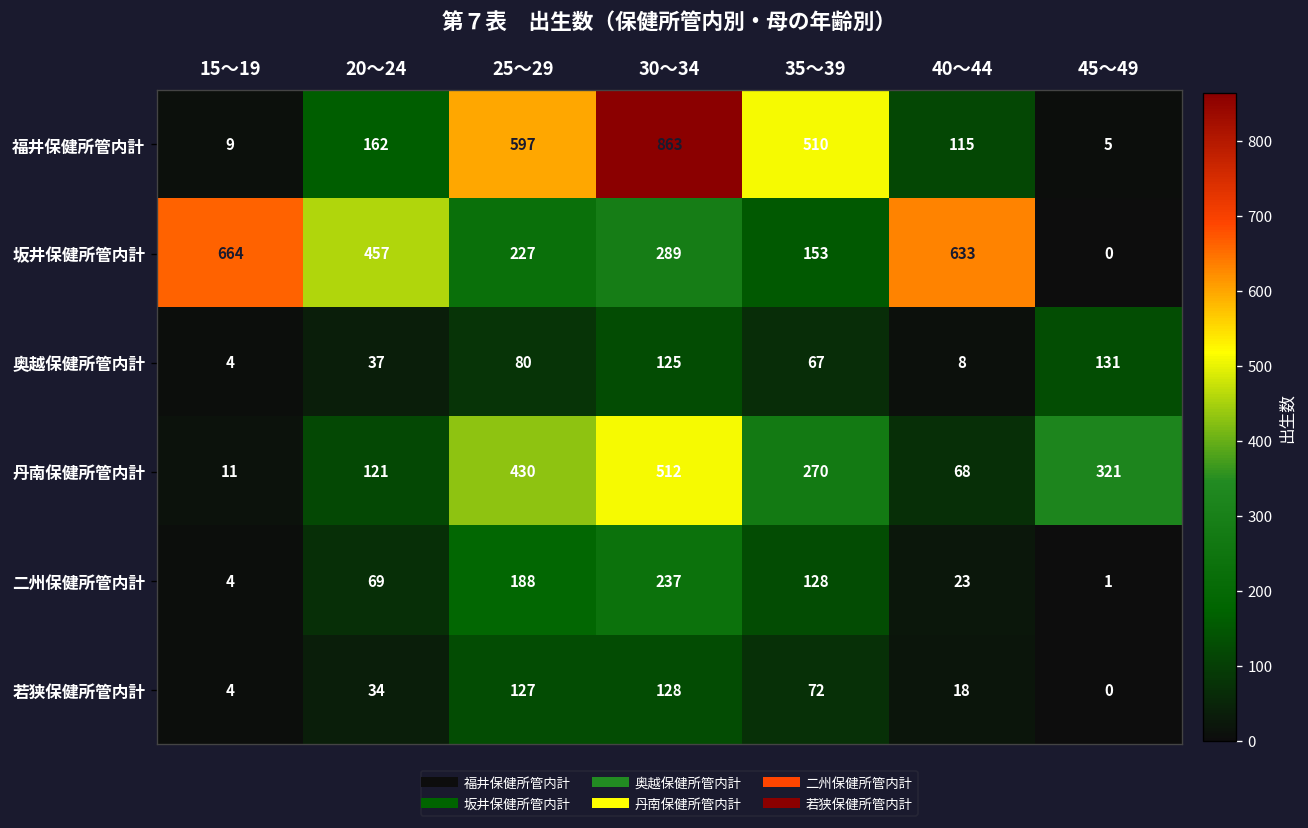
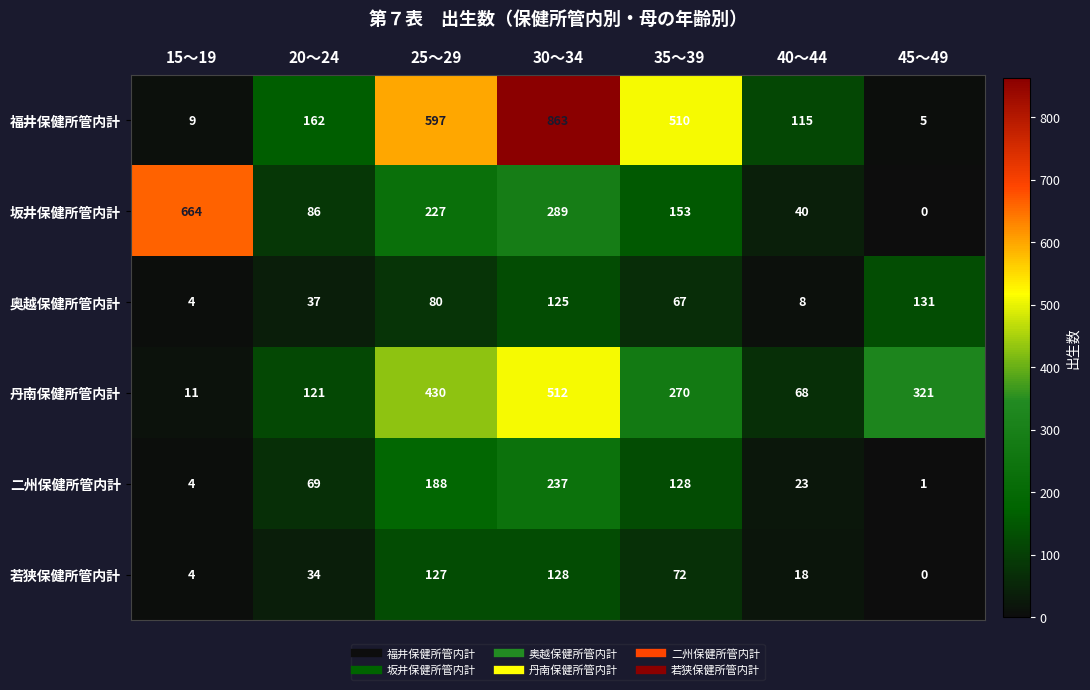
坂井保健所管内計, 20～24: 457 -> 86
坂井保健所管内計, 40～44: 633 -> 40
